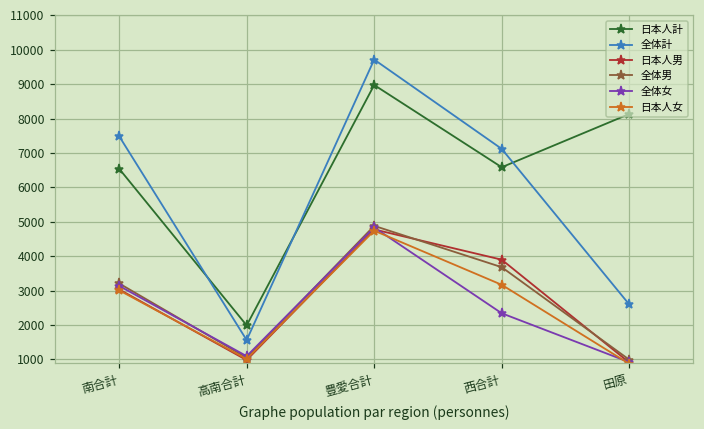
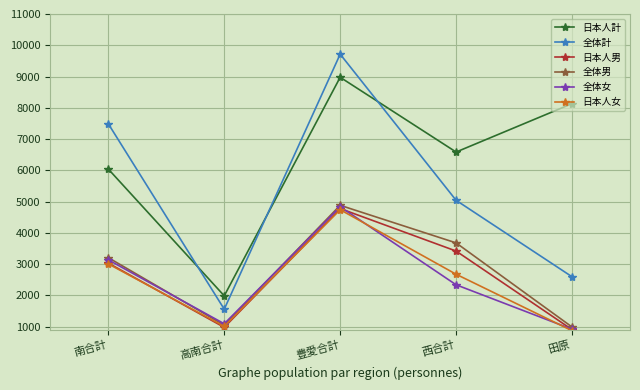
日本人計, 南合計: 6500 -> 6000
全体計, 西合計: 7100 -> 5000
日本人男, 西合計: 3900 -> 3400
日本人女, 西合計: 3200 -> 2700
